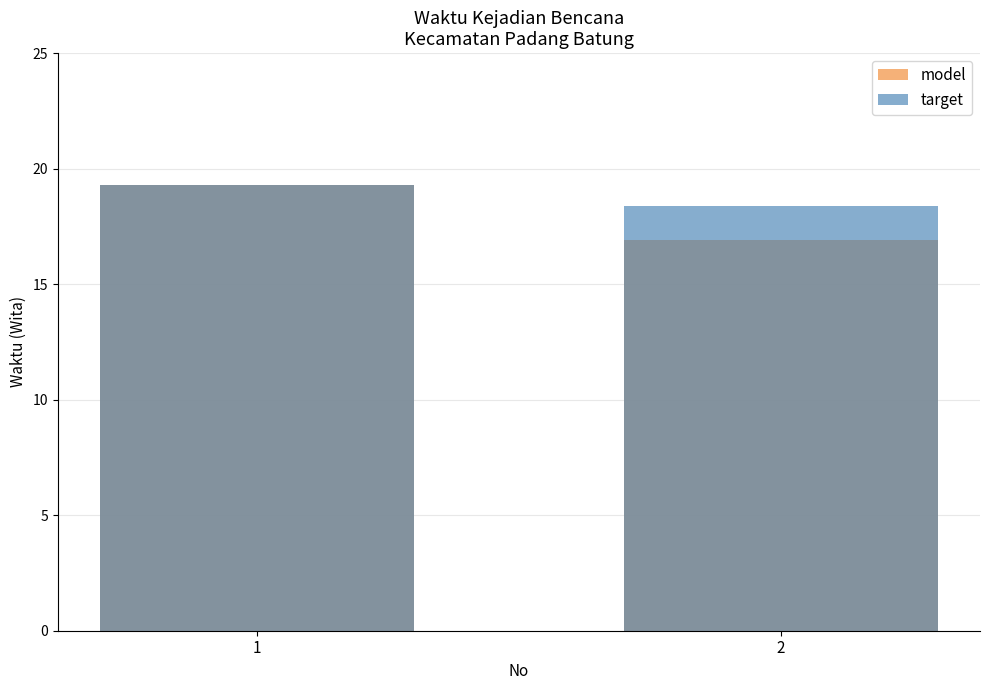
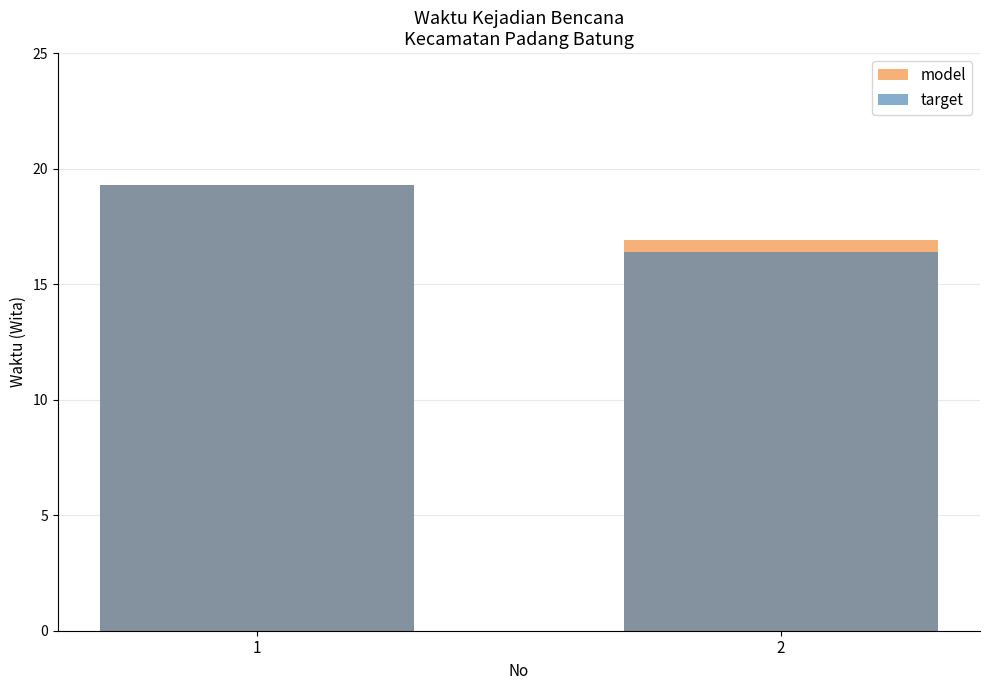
target, 2: 18.4 -> 16.4
